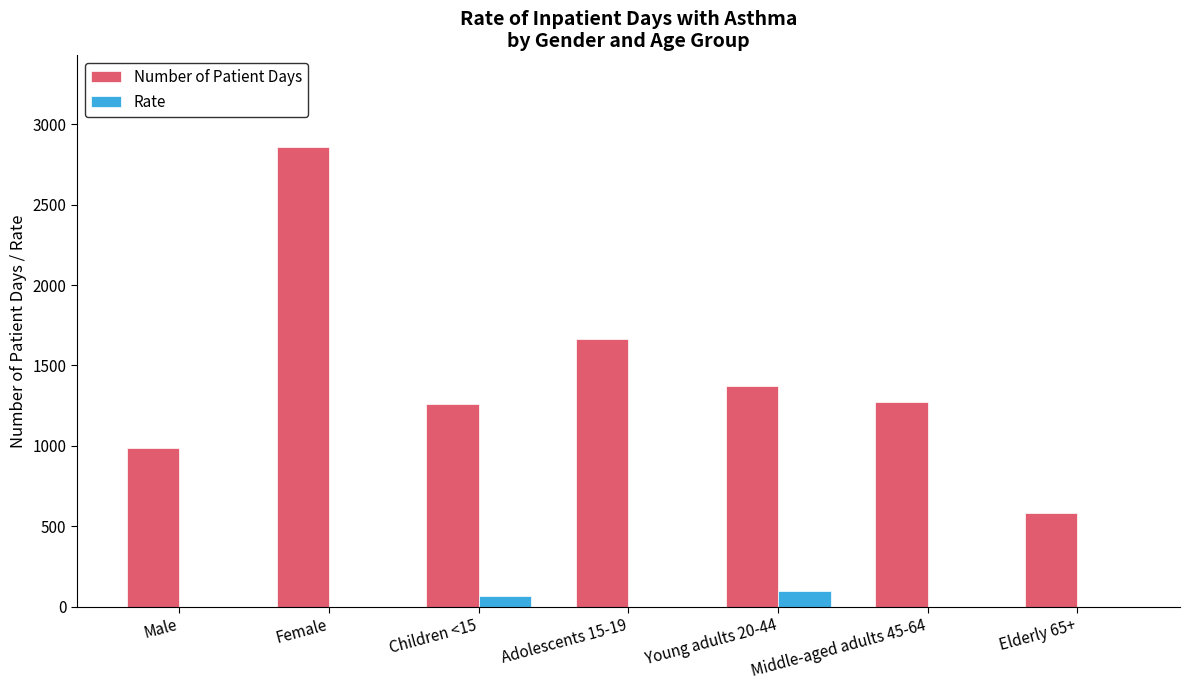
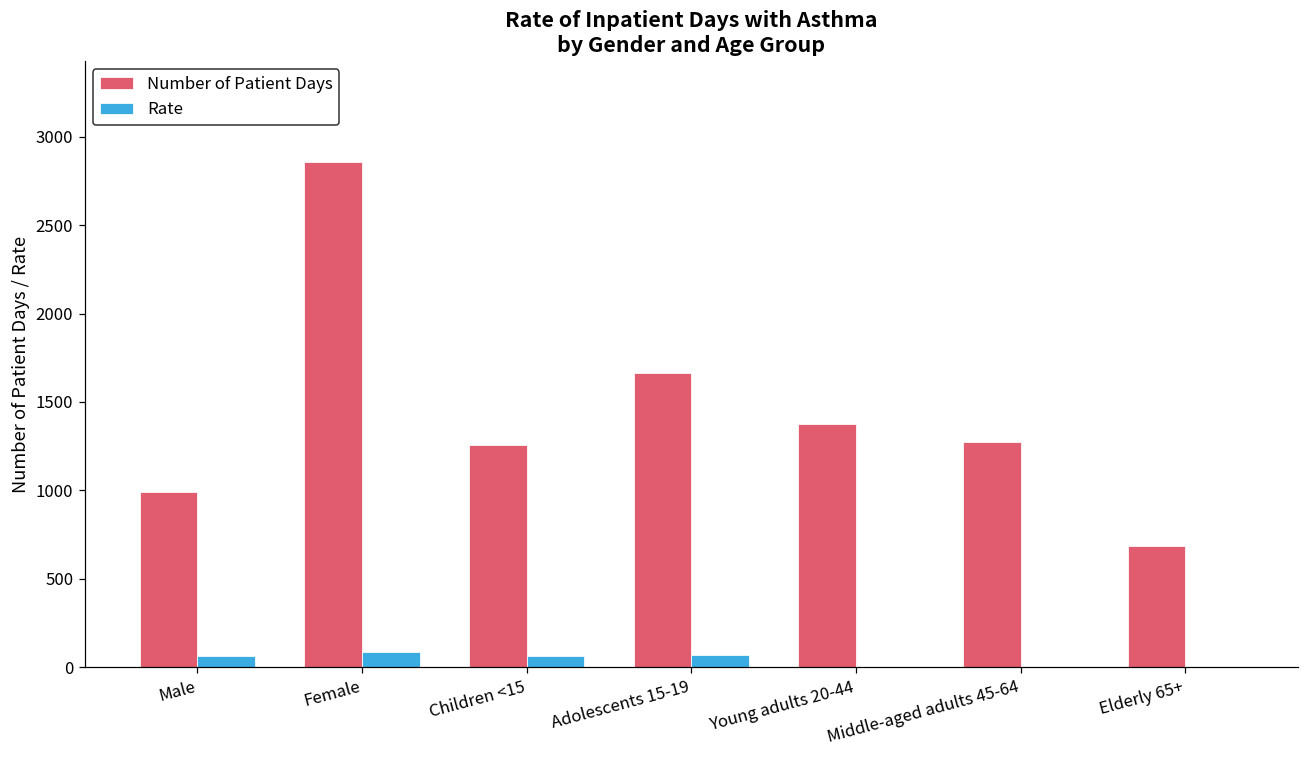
Rate, Male: 0 -> 70
Rate, Female: 0 -> 90
Rate, Adolescents 15-19: 0 -> 70
Rate, Young adults 20-44: 100 -> 0
Number of Patient Days, Elderly 65+: 580 -> 680
